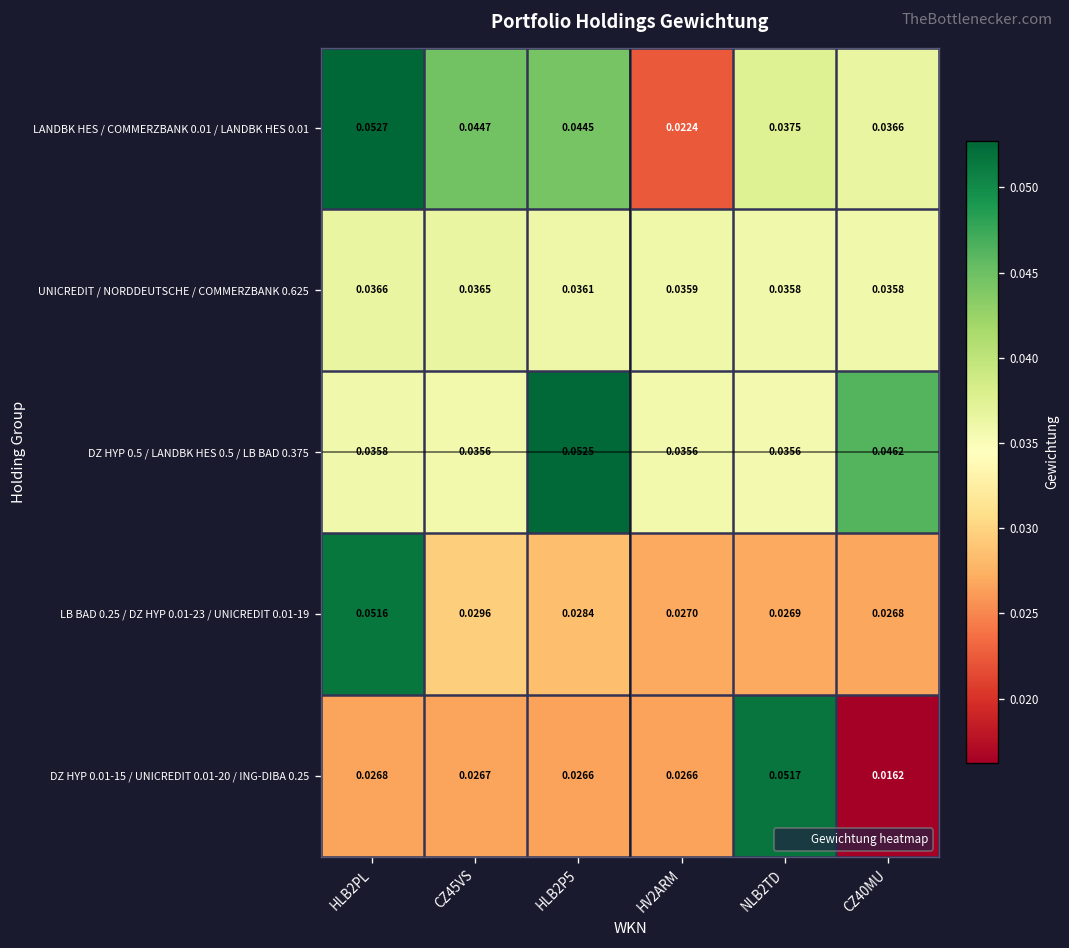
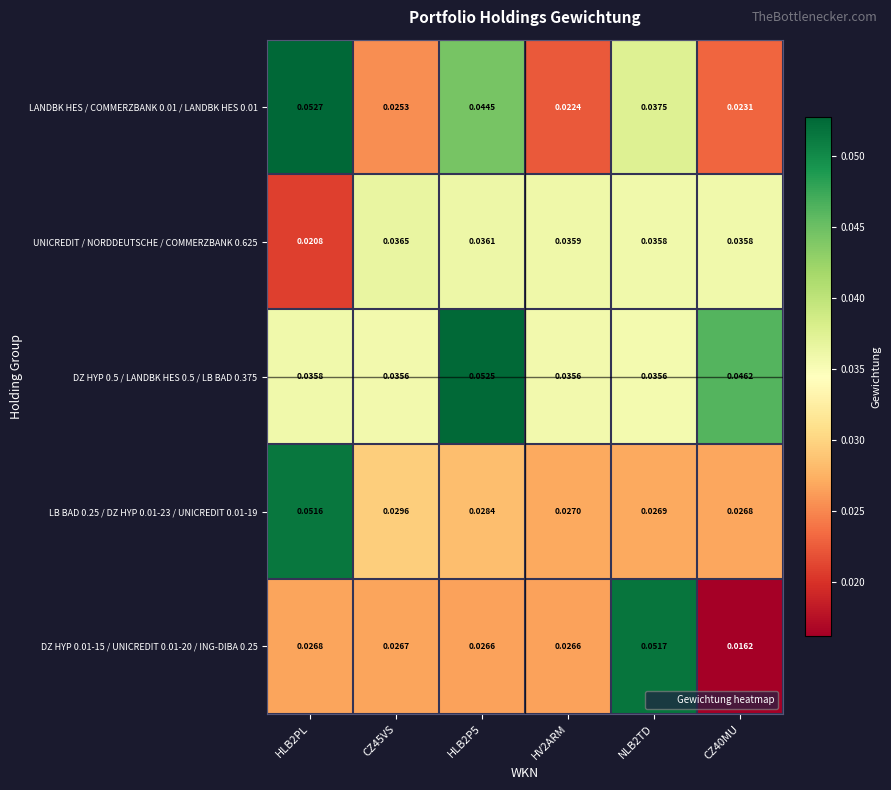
LANDBK HES / COMMERZBANK 0.01 / LANDBK HES 0.01, CZ45VS: 0.0447 -> 0.0253
LANDBK HES / COMMERZBANK 0.01 / LANDBK HES 0.01, CZ40MU: 0.0366 -> 0.0231
UNICREDIT / NORDDEUTSCHE / COMMERZBANK 0.625, HLB2PL: 0.0366 -> 0.0208
